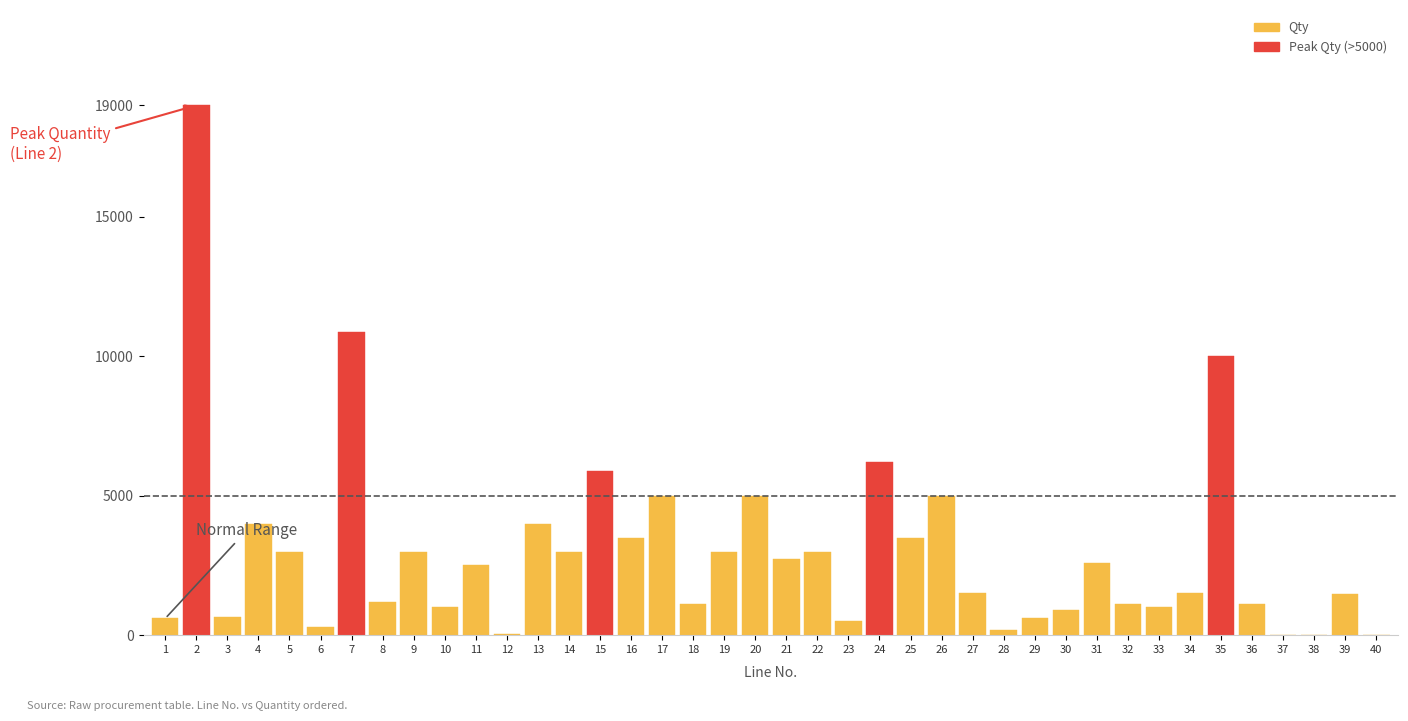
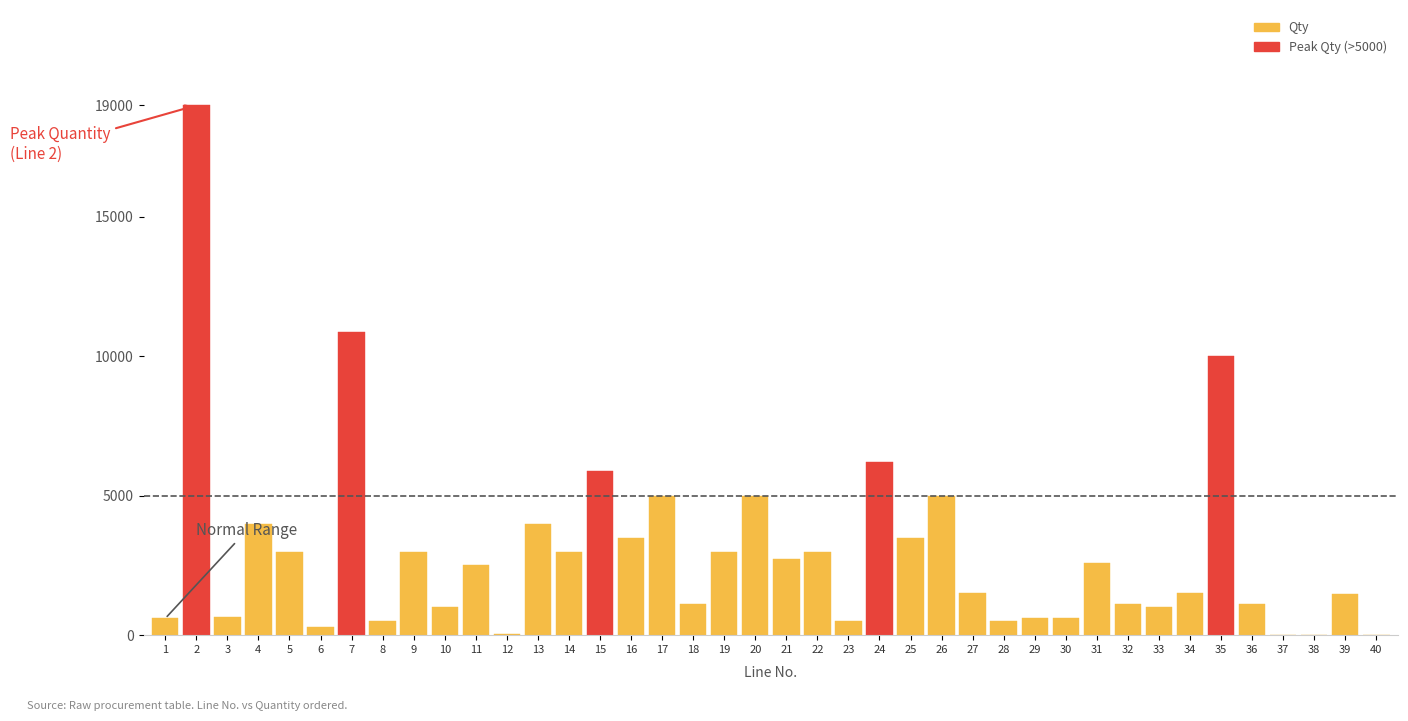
8: 1200 -> 500
28: 200 -> 500
30: 900 -> 600
